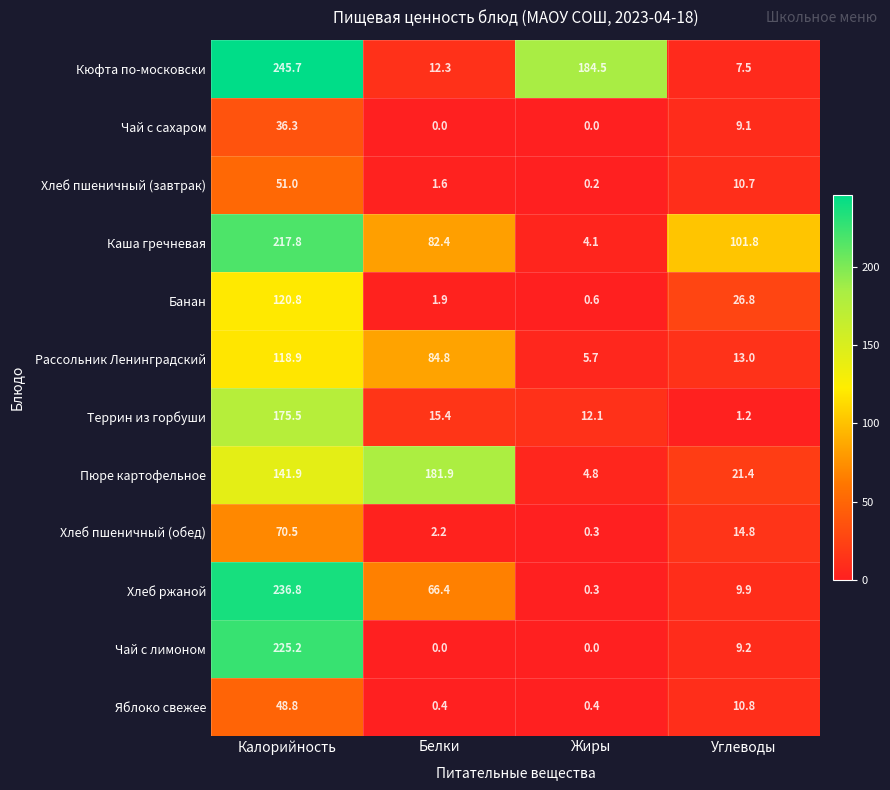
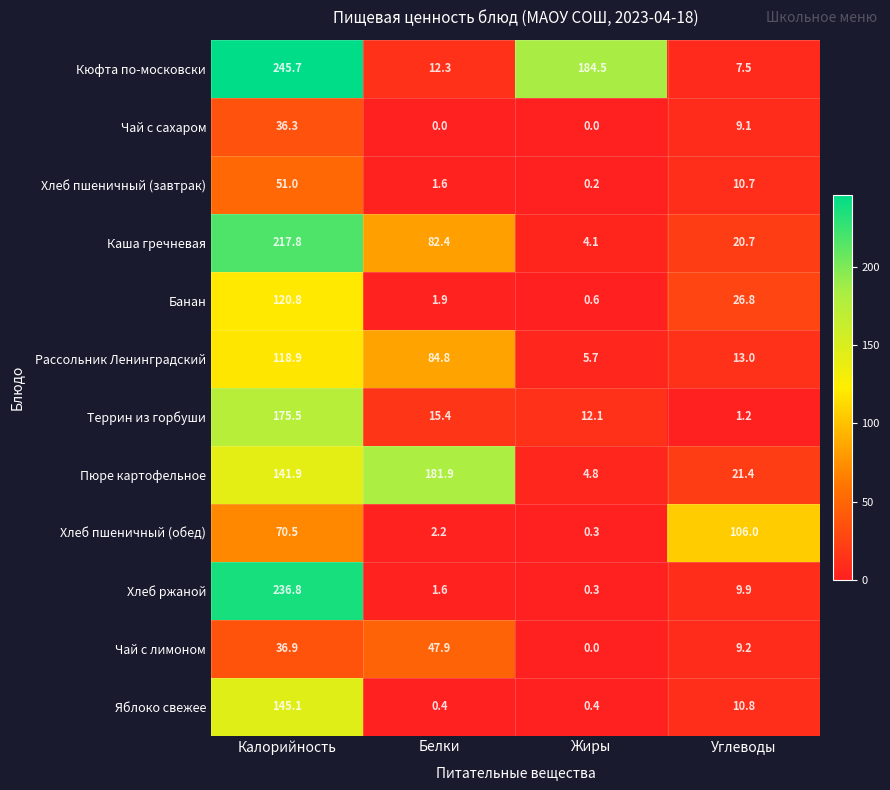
Каша гречневая, Углеводы: 101.8 -> 20.7
Хлеб пшеничный (обед), Углеводы: 14.8 -> 106.0
Хлеб ржаной, Белки: 66.4 -> 1.6
Чай с лимоном, Калорийность: 225.2 -> 36.9
Чай с лимоном, Белки: 0.0 -> 47.9
Яблоко свежее, Калорийность: 48.8 -> 145.1
